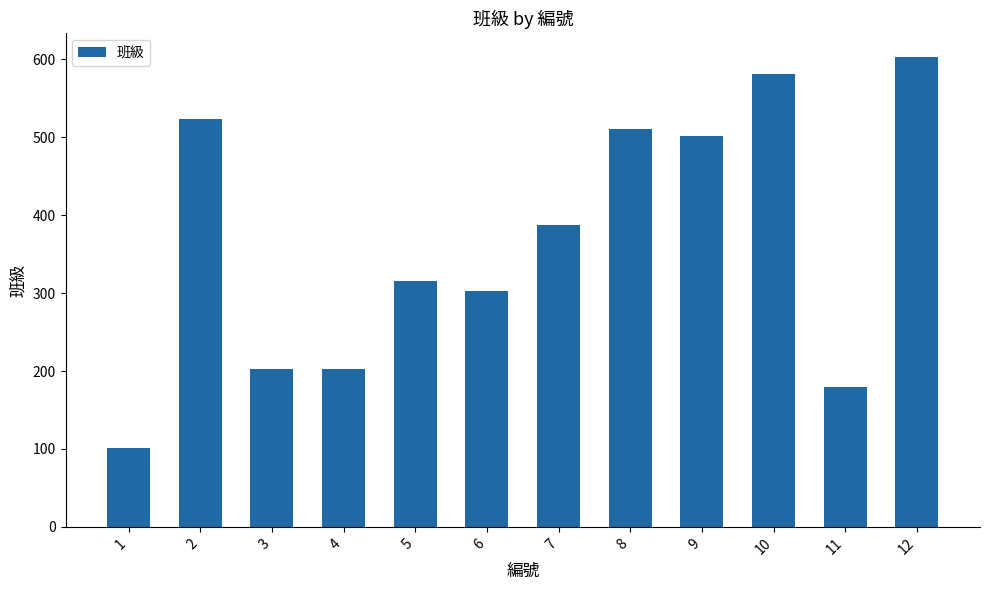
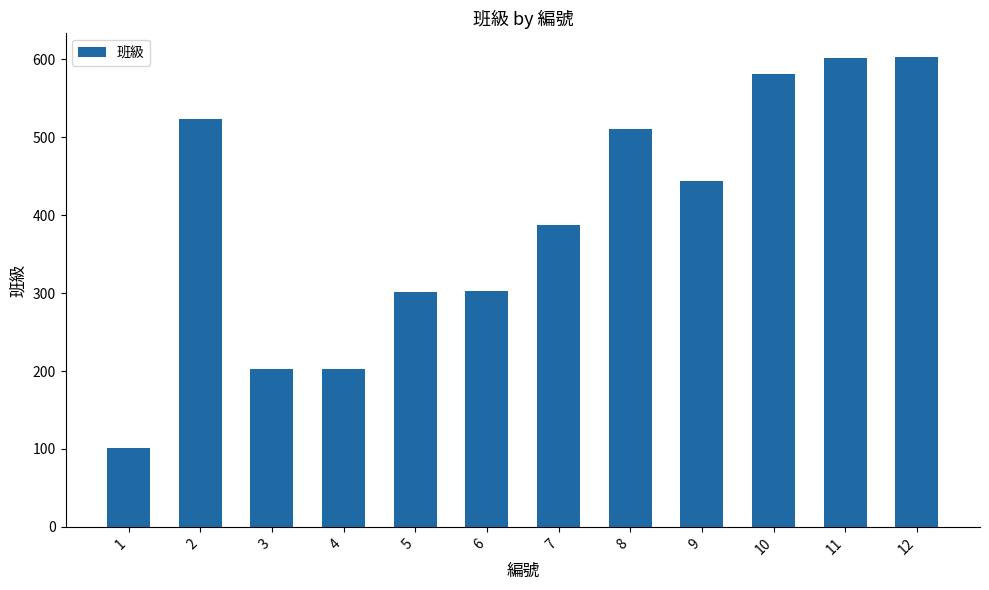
5: 320 -> 300
9: 500 -> 440
11: 180 -> 600
